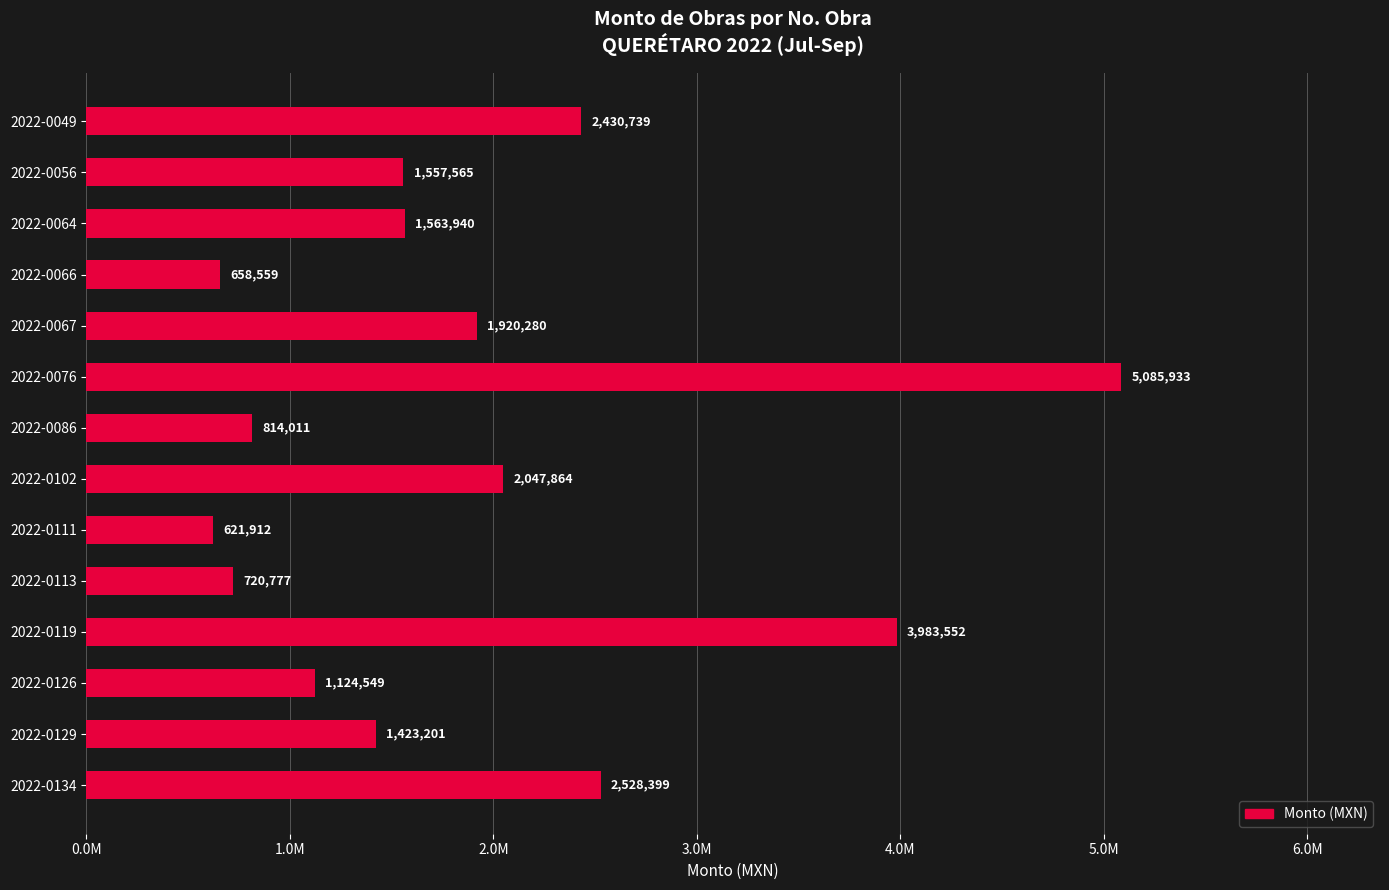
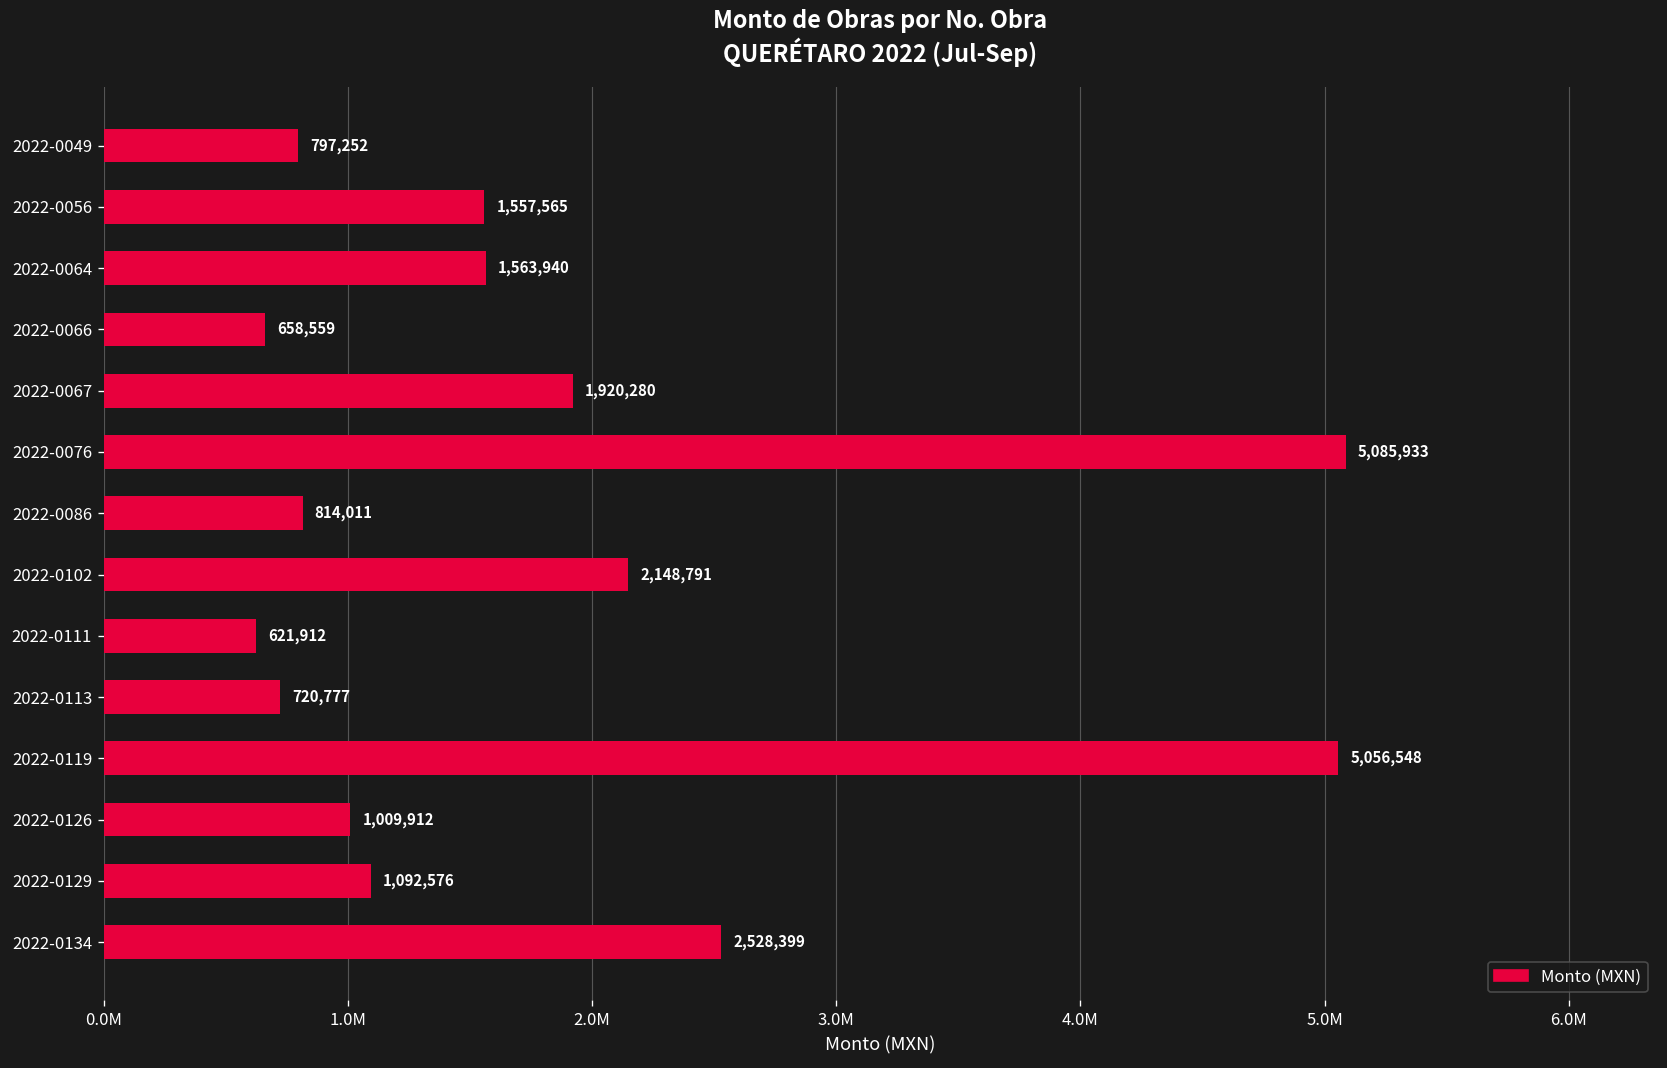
2022-0049: 2,430,739 -> 797,252
2022-0102: 2,047,864 -> 2,148,791
2022-0119: 3,983,552 -> 5,056,548
2022-0126: 1,124,549 -> 1,009,912
2022-0129: 1,423,201 -> 1,092,576
